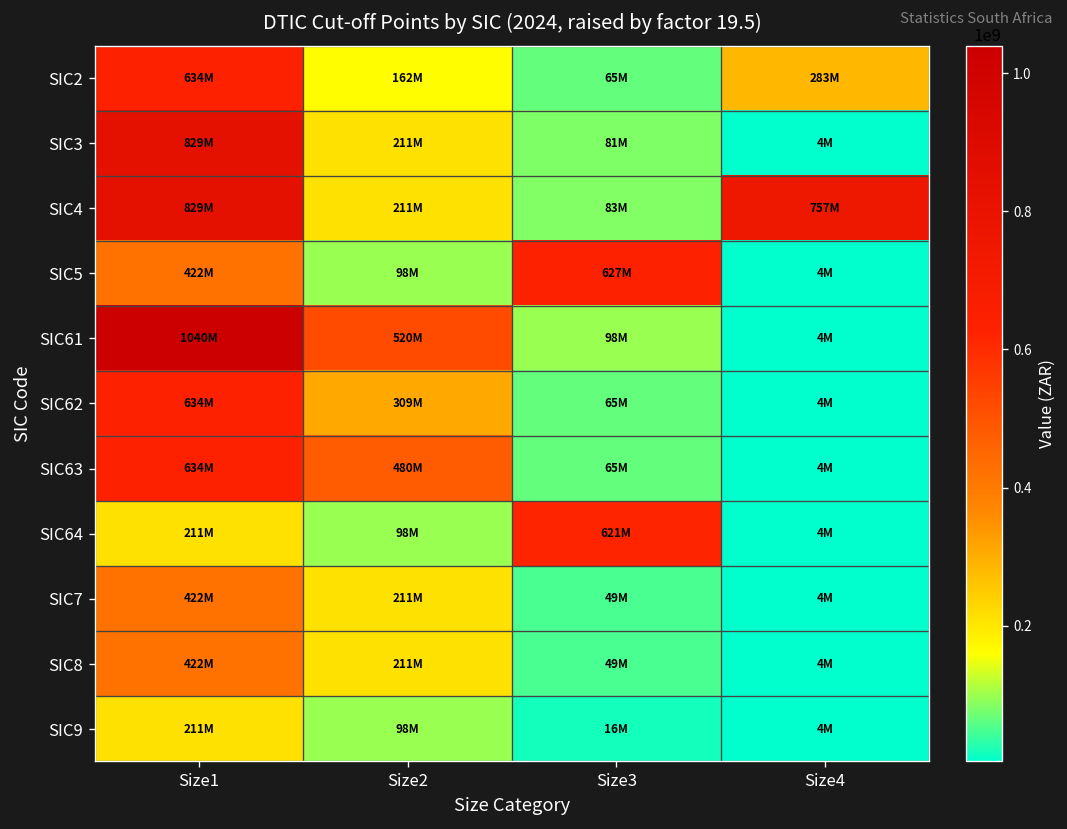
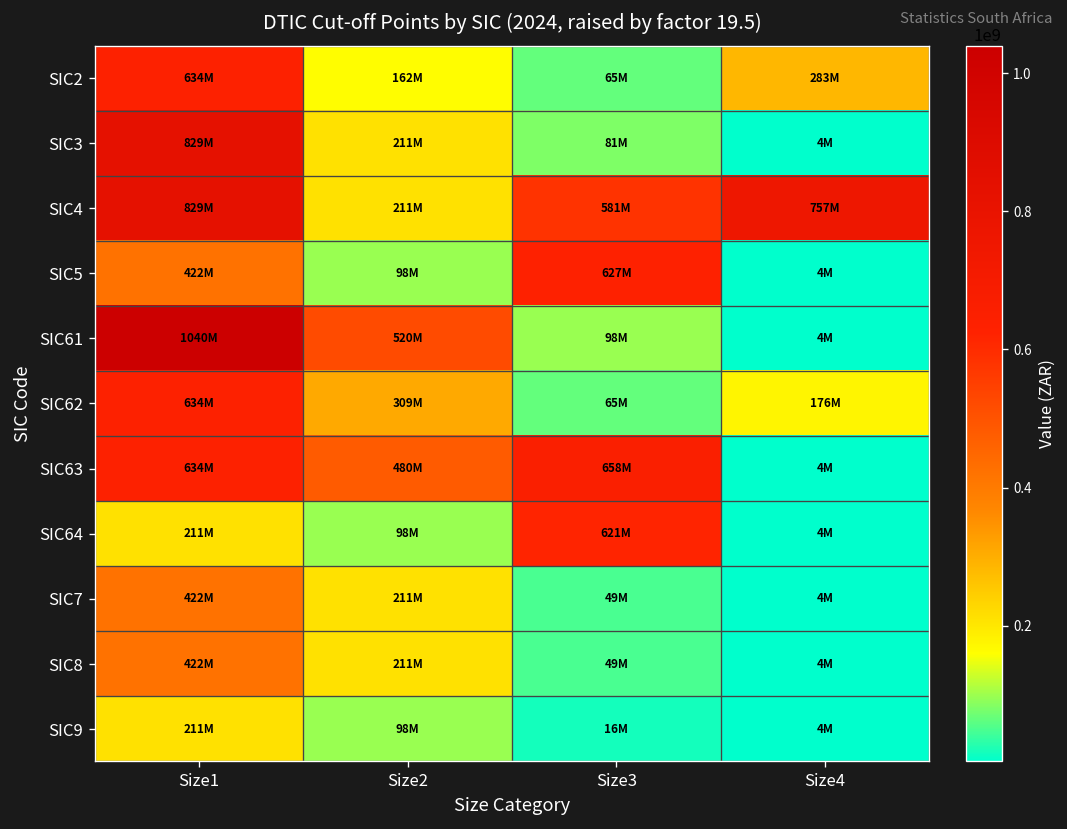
SIC4, Size3: 83M -> 581M
SIC62, Size4: 4M -> 176M
SIC63, Size3: 65M -> 658M
